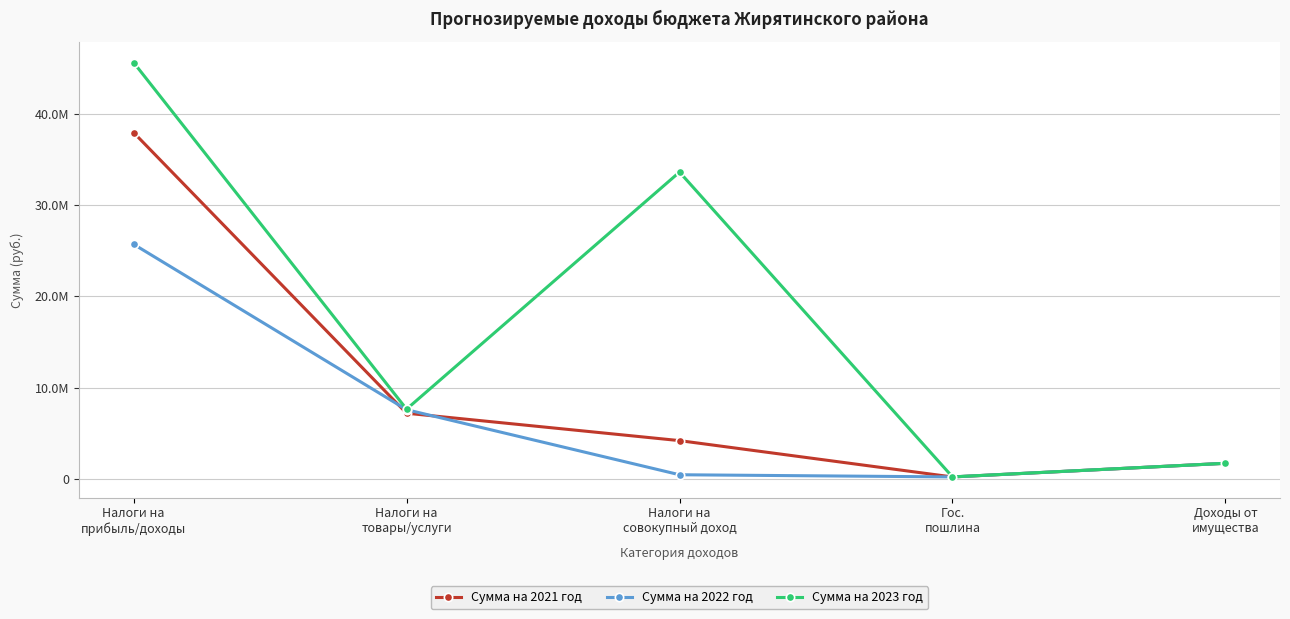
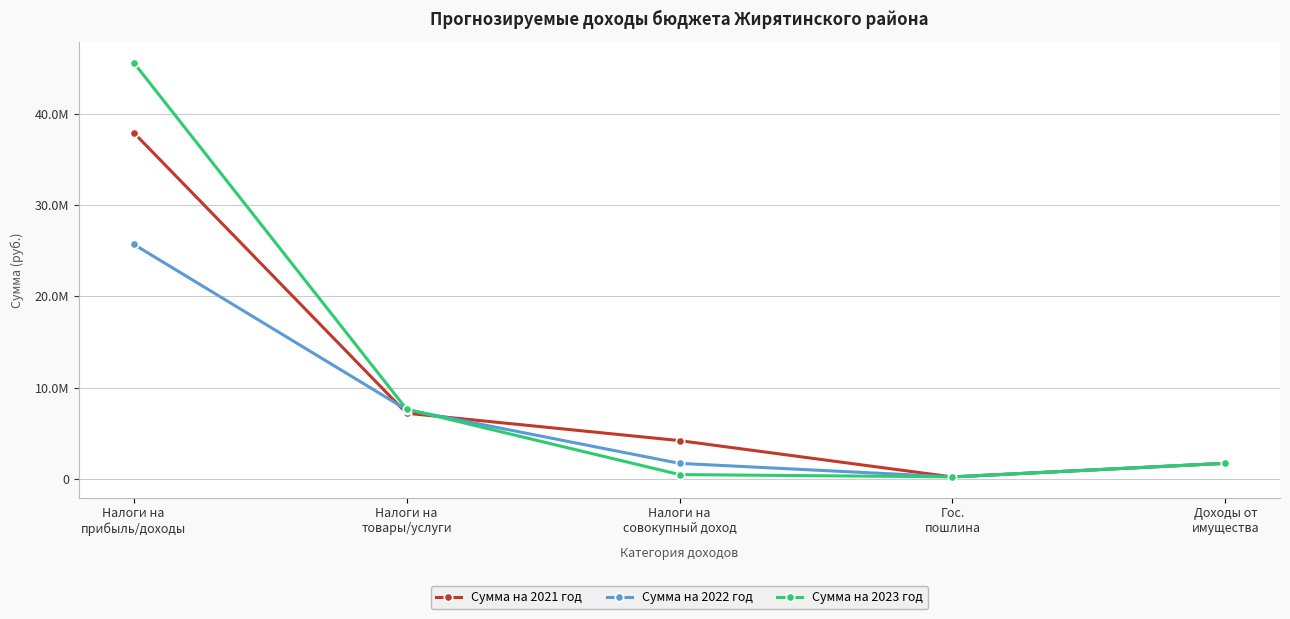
Сумма на 2022 год, Налоги на совокупный доход: 0 -> 2000000
Сумма на 2023 год, Налоги на совокупный доход: 34000000 -> 0
